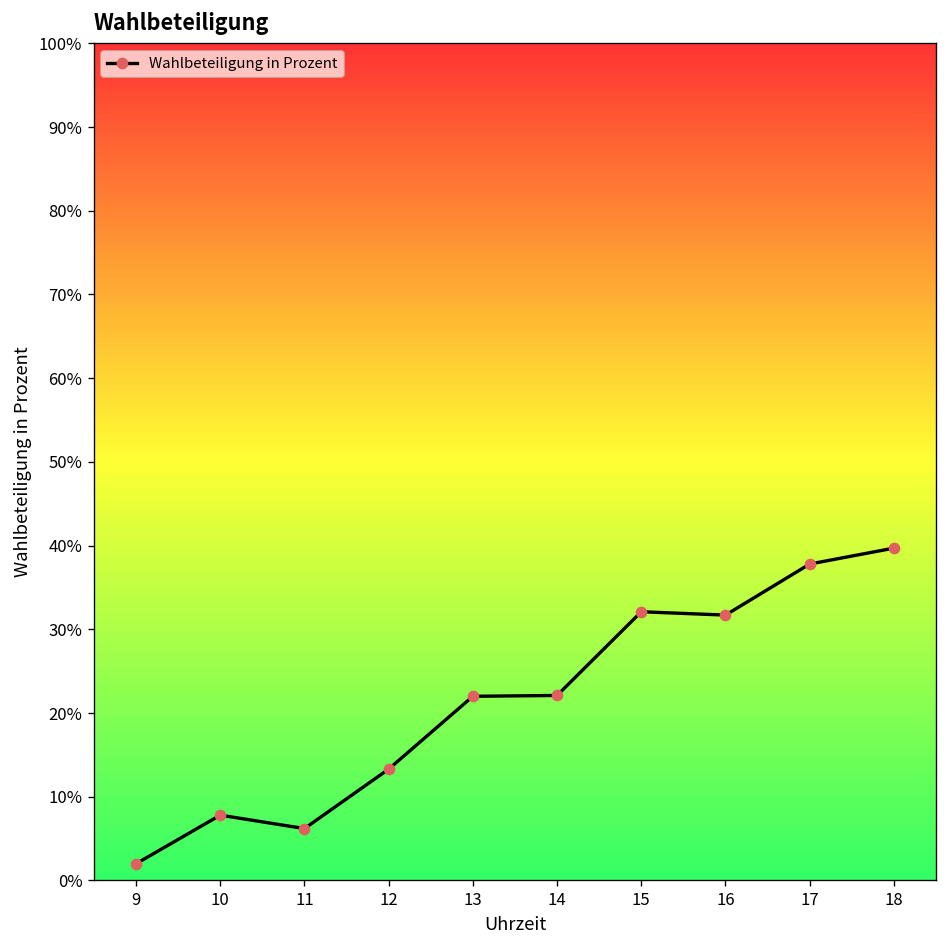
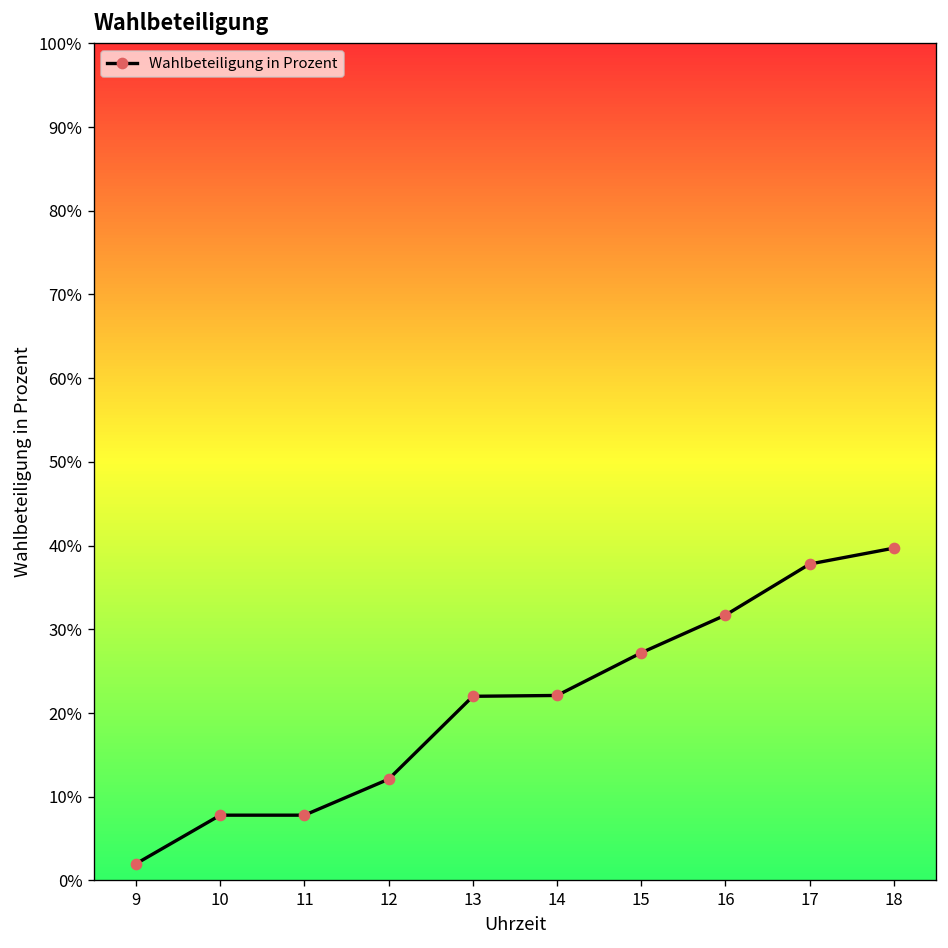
11: 6% -> 8%
12: 13% -> 12%
15: 32% -> 27%
